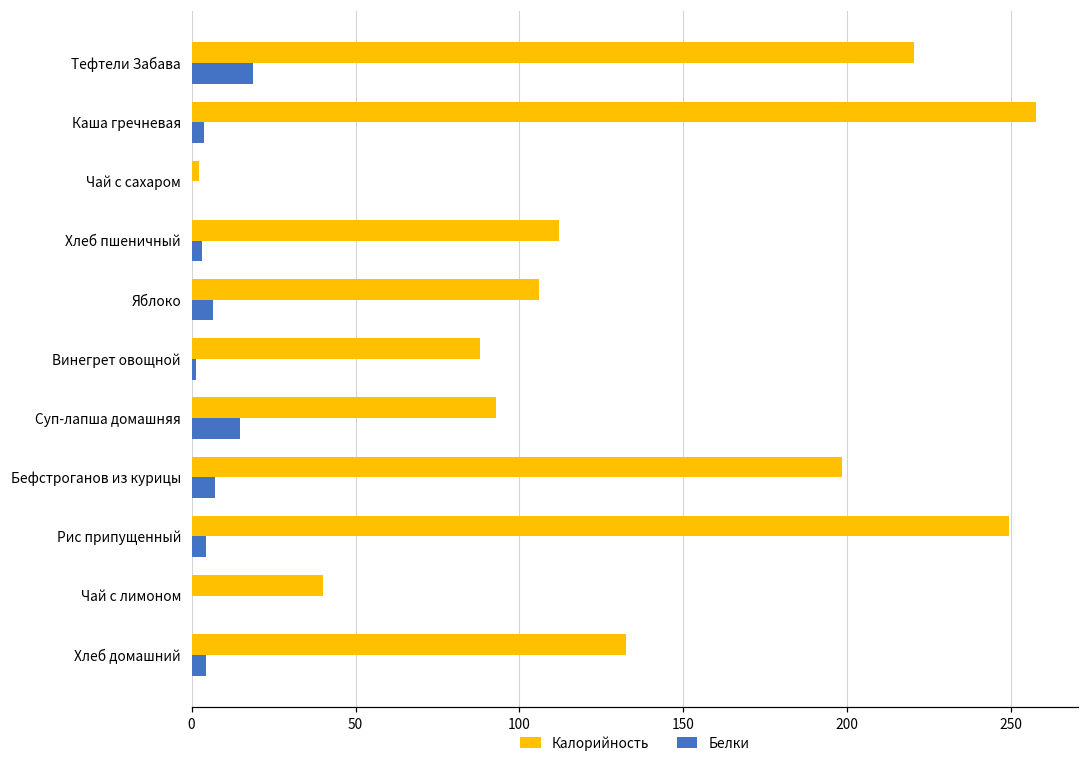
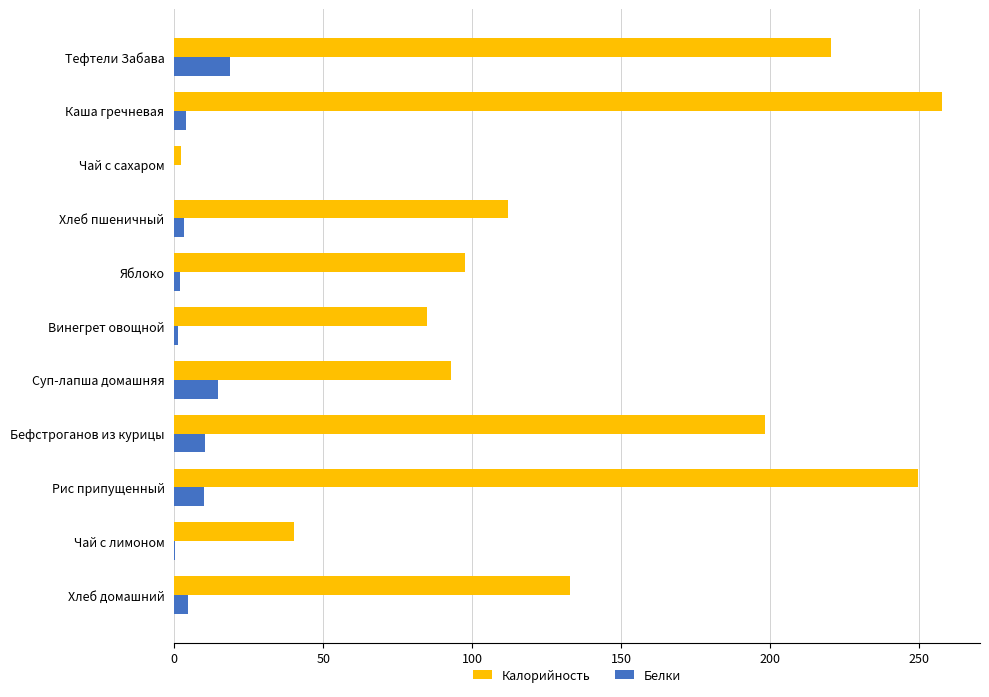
Калорийность, Яблоко: 106 -> 98
Белки, Яблоко: 6 -> 2
Калорийность, Винегрет овощной: 88 -> 85
Белки, Бефстроганов из курицы: 7 -> 10
Белки, Рис припущенный: 4 -> 10
